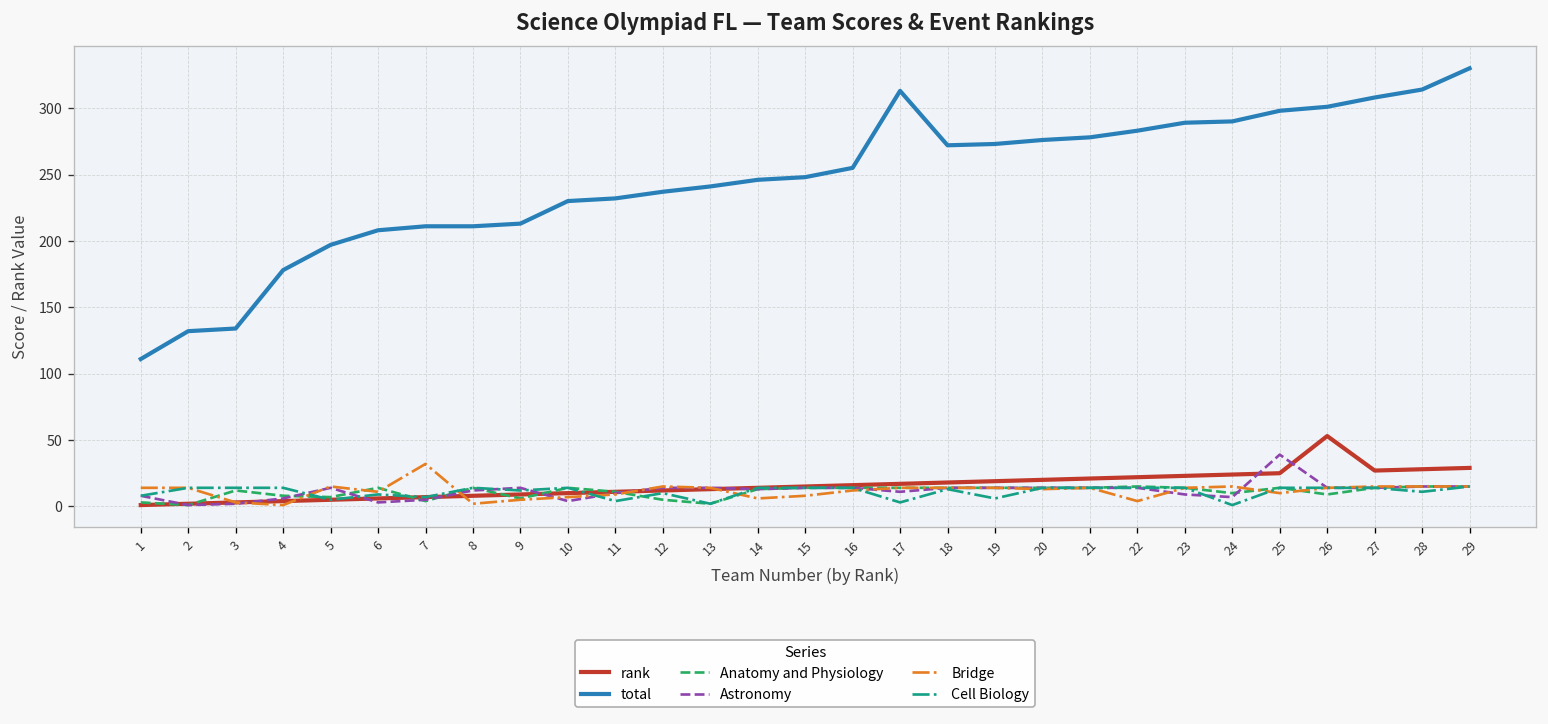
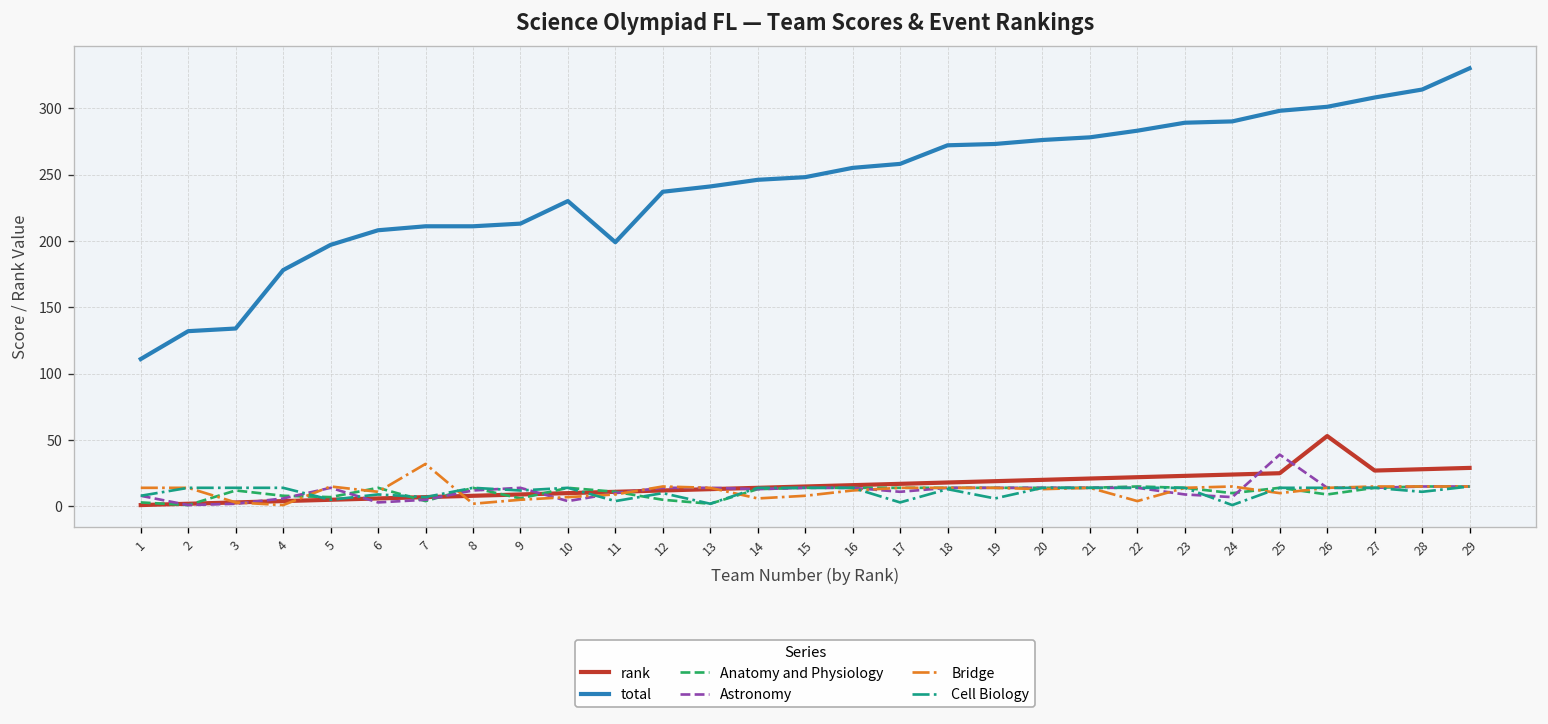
total, 11: 232 -> 199
total, 17: 313 -> 258
